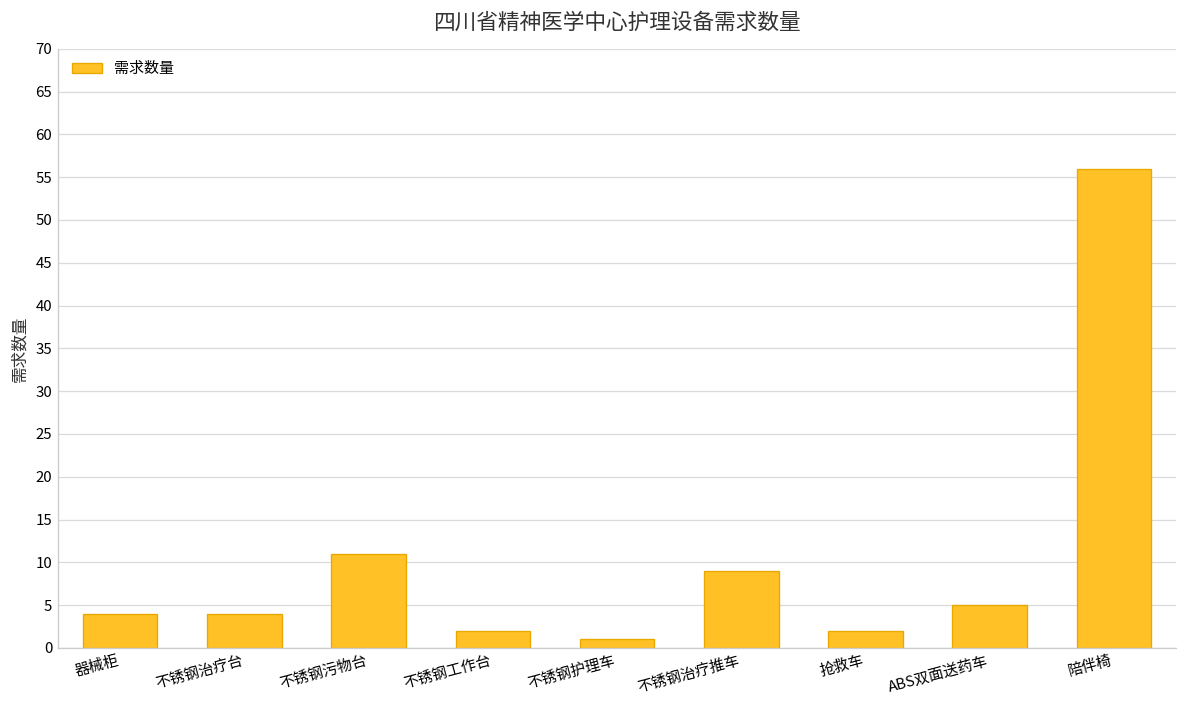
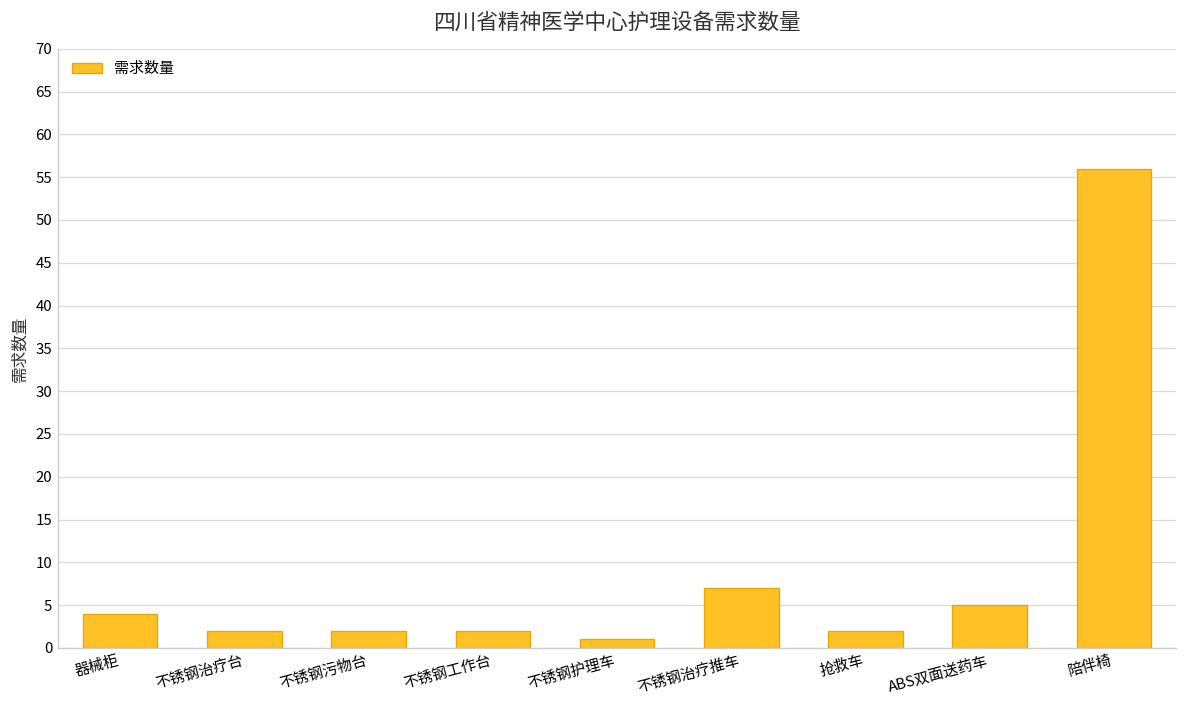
不锈钢治疗台: 4 -> 2
不锈钢污物台: 11 -> 2
不锈钢治疗推车: 9 -> 7
